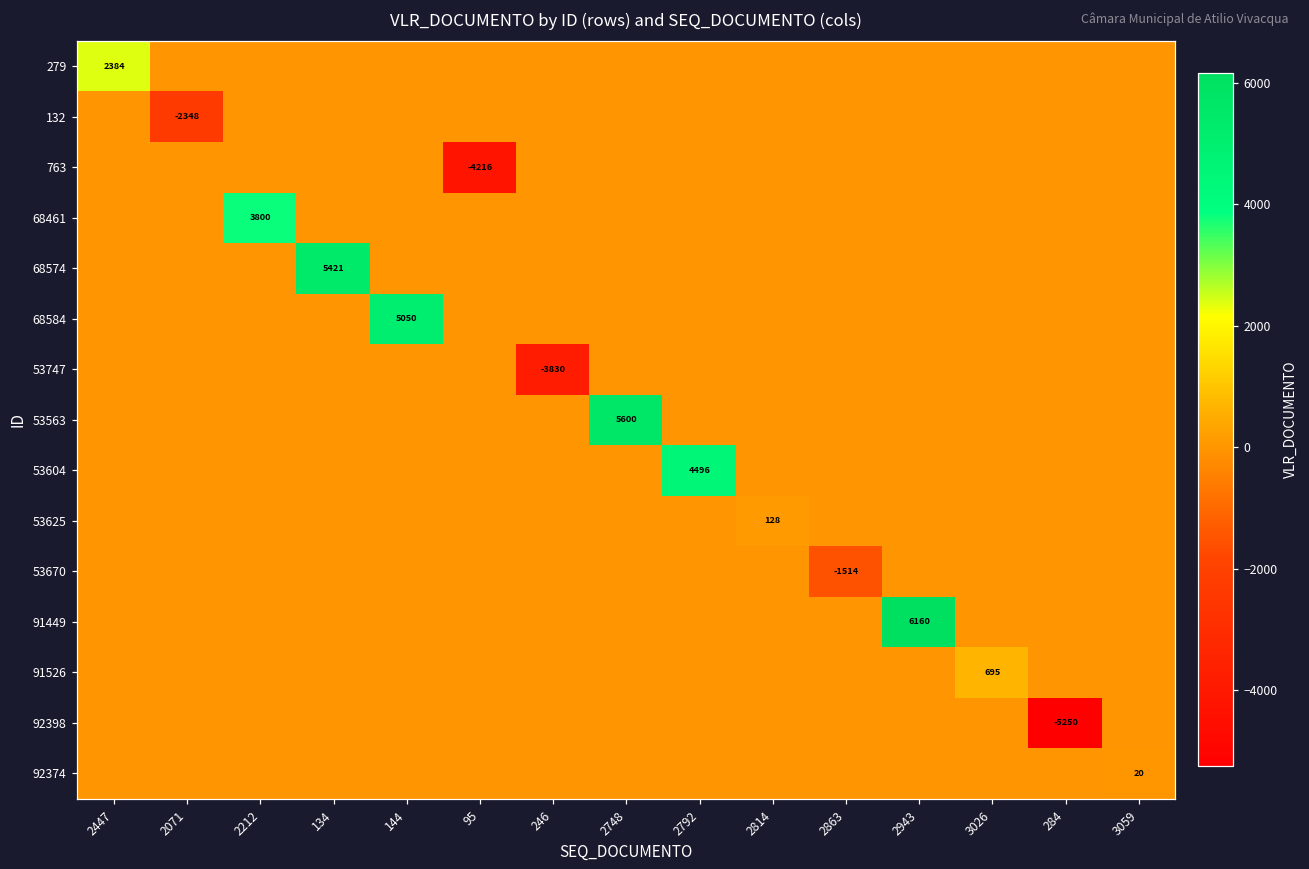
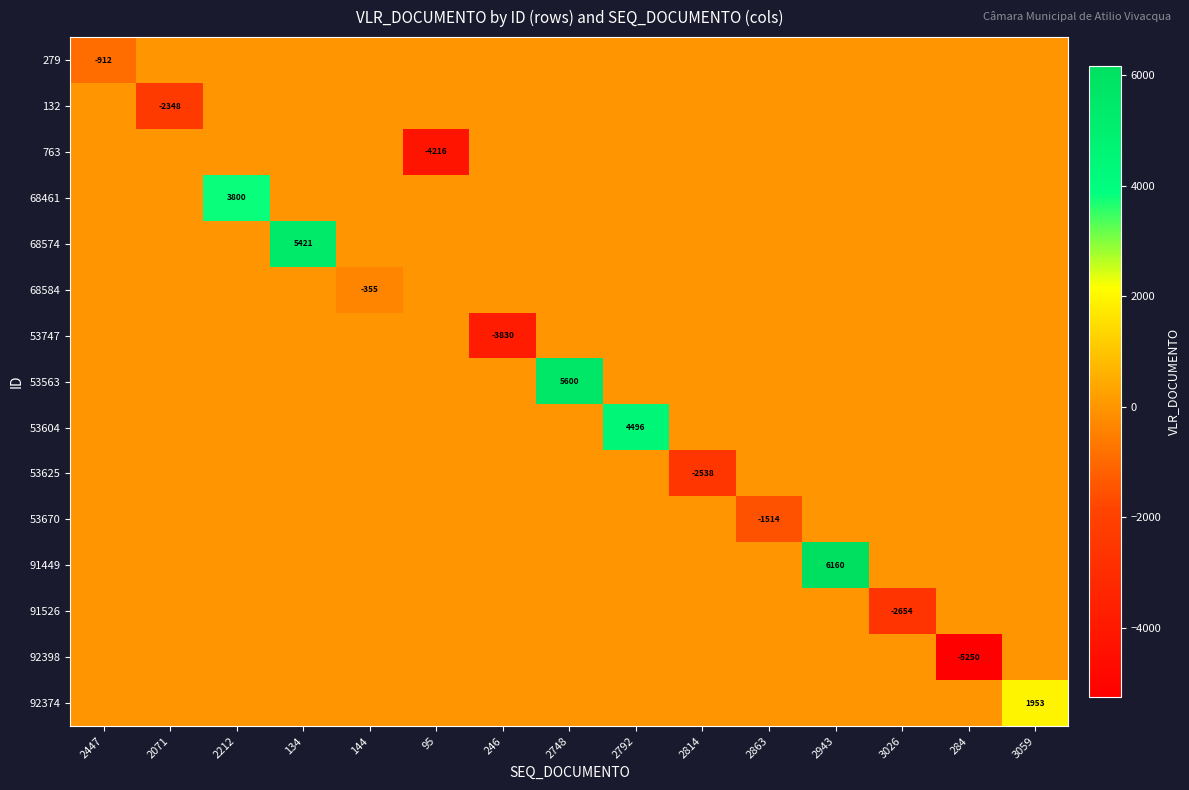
279, 2447: 2384 -> -912
68584, 144: 5050 -> -355
53625, 2814: 128 -> -2538
91526, 3026: 695 -> -2654
92374, 3059: 20 -> 1953
